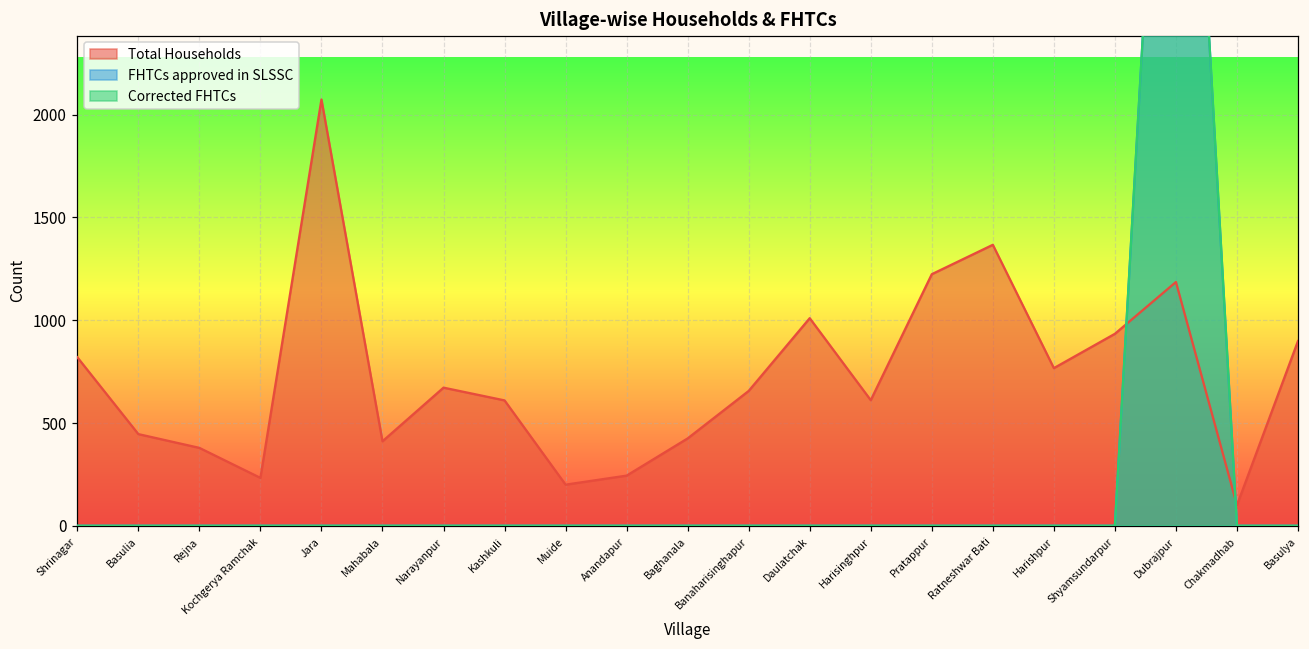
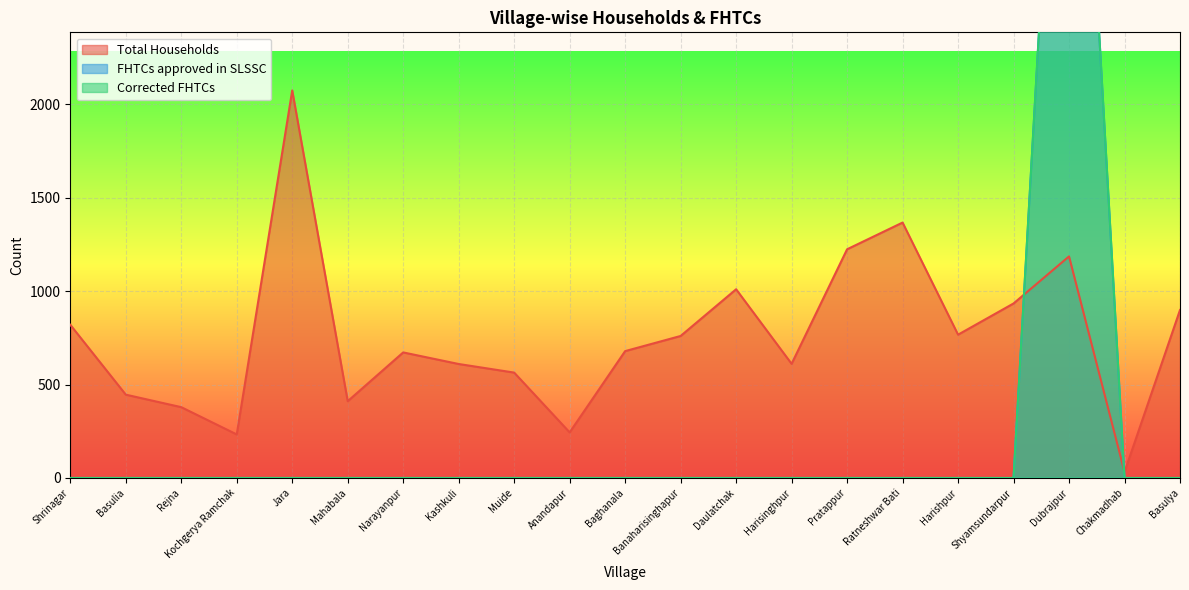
Total Households, Muide: 200 -> 560
Total Households, Baghanala: 430 -> 680
Total Households, Banaharisinghapur: 660 -> 760
Total Households, Chakmadhab: 100 -> 30
